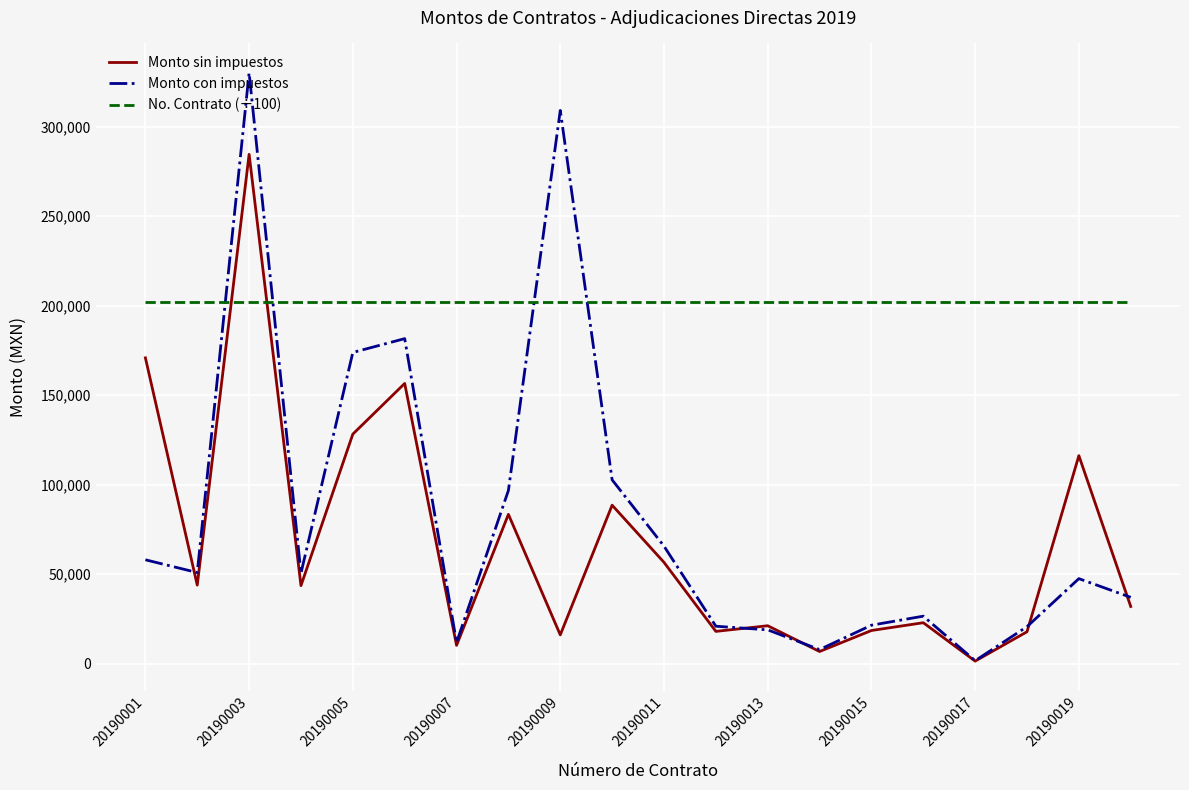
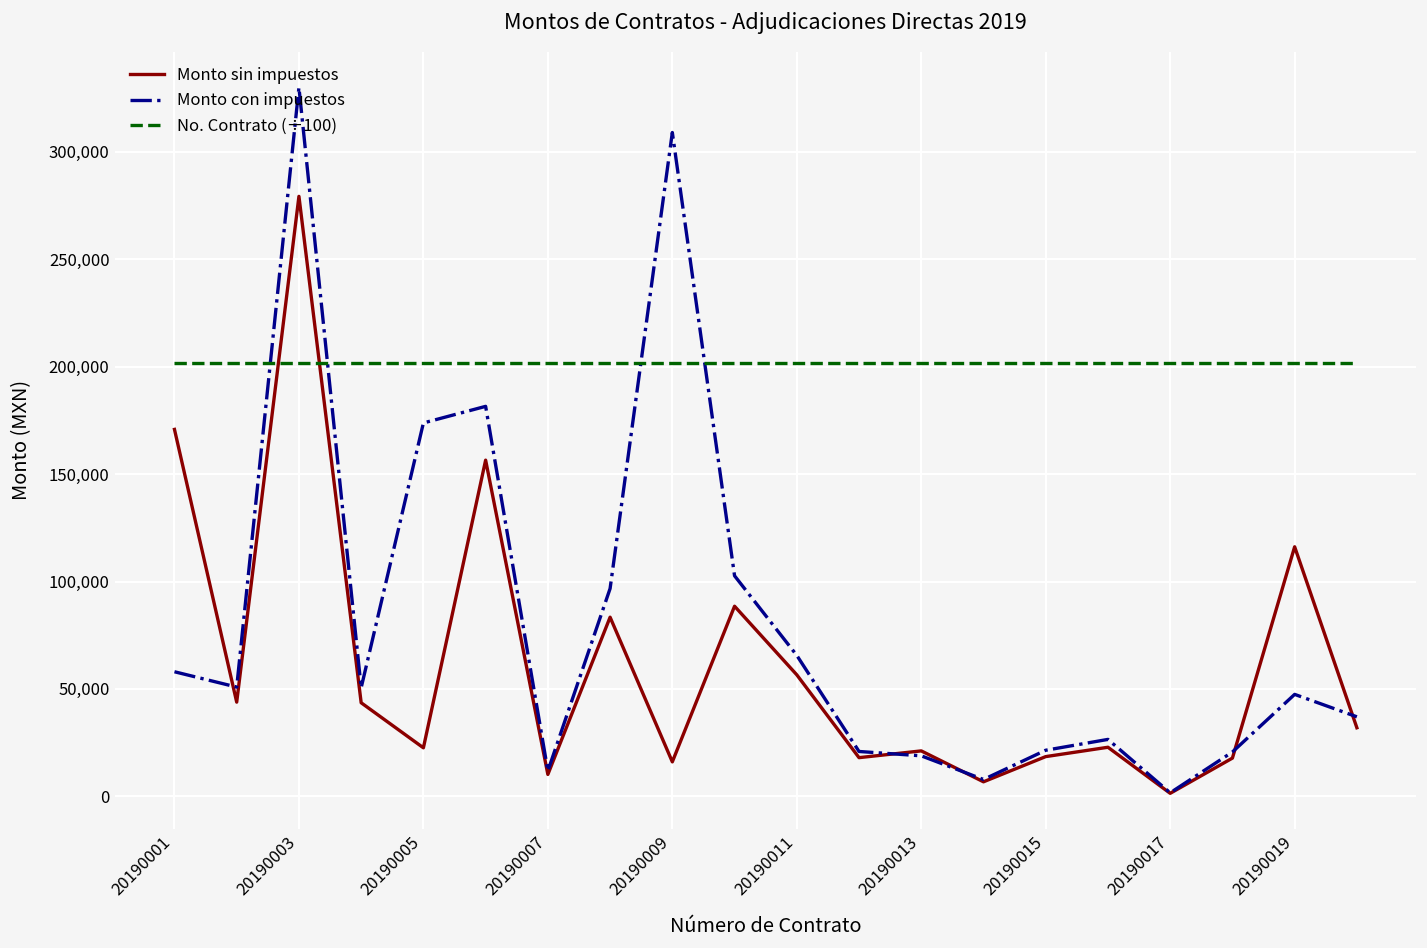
Monto sin impuestos, 20190003: 284,000 -> 279,000
Monto sin impuestos, 20190005: 128,000 -> 23,000
